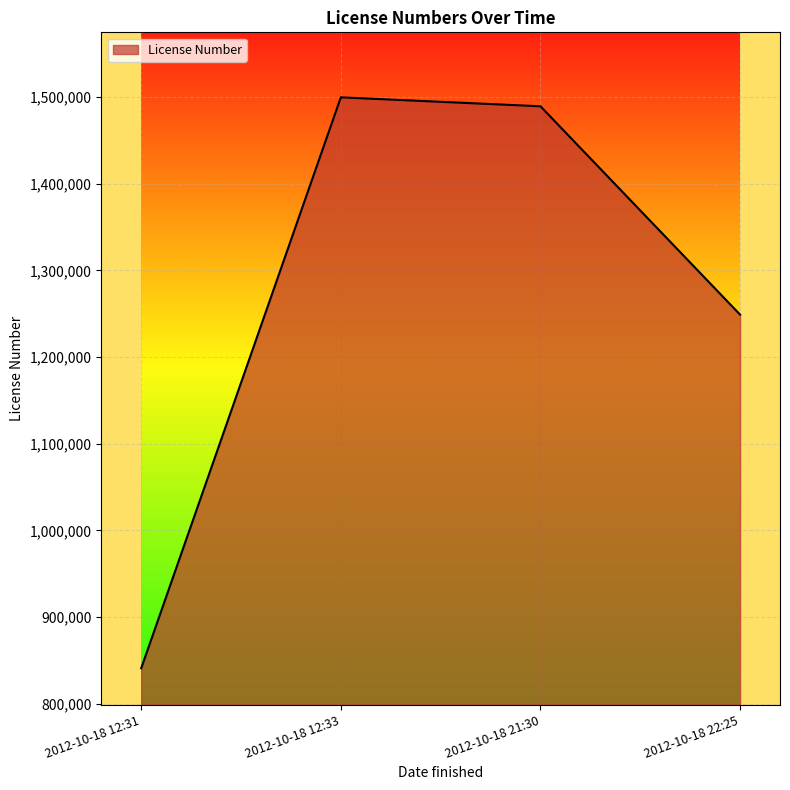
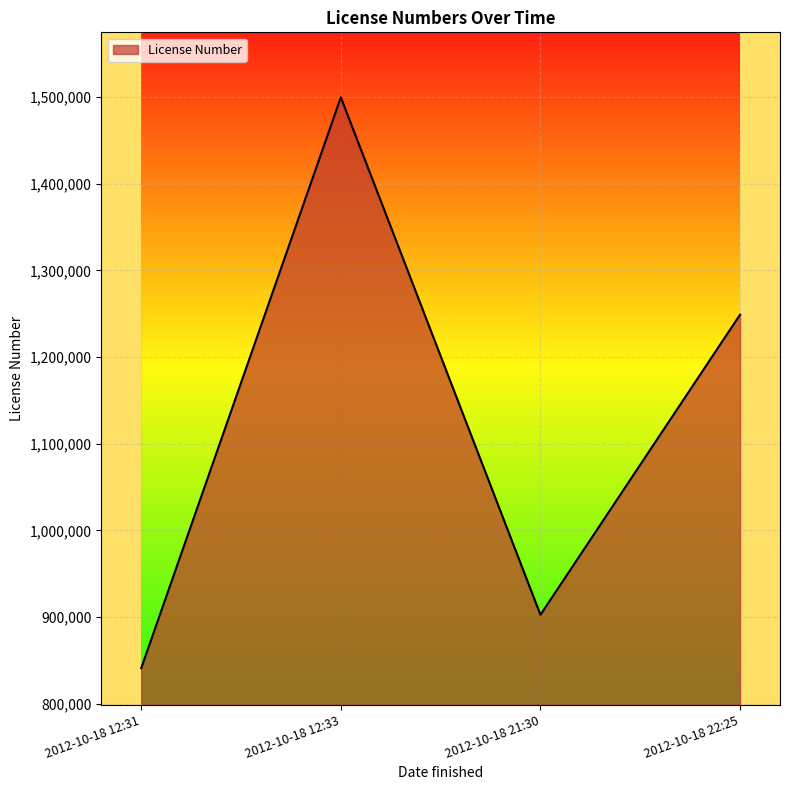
2012-10-18 21:30: 1,490,000 -> 900,000
